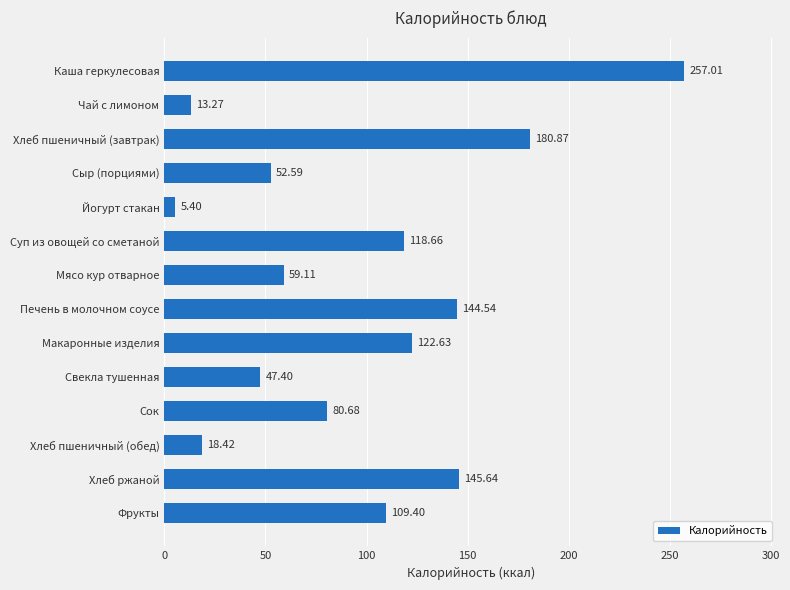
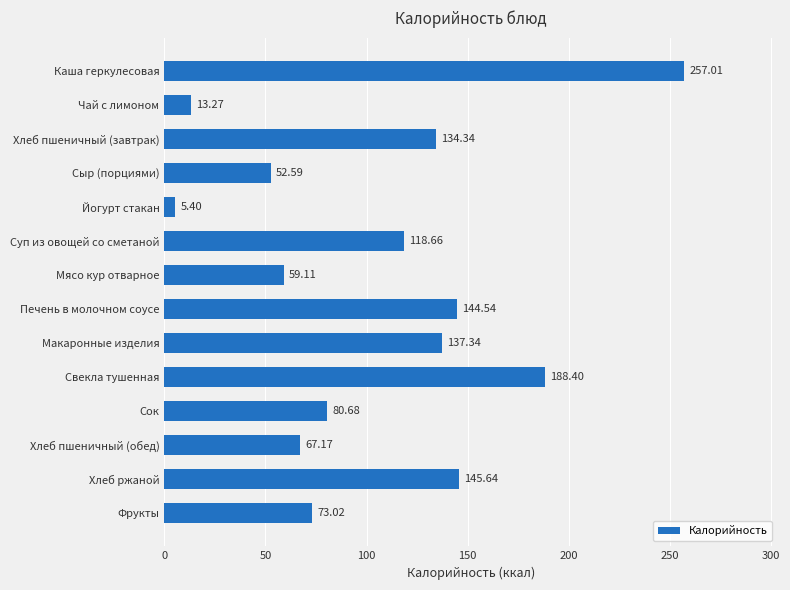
Хлеб пшеничный (завтрак): 180.87 -> 134.34
Макаронные изделия: 122.63 -> 137.34
Свекла тушенная: 47.40 -> 188.40
Хлеб пшеничный (обед): 18.42 -> 67.17
Фрукты: 109.40 -> 73.02
